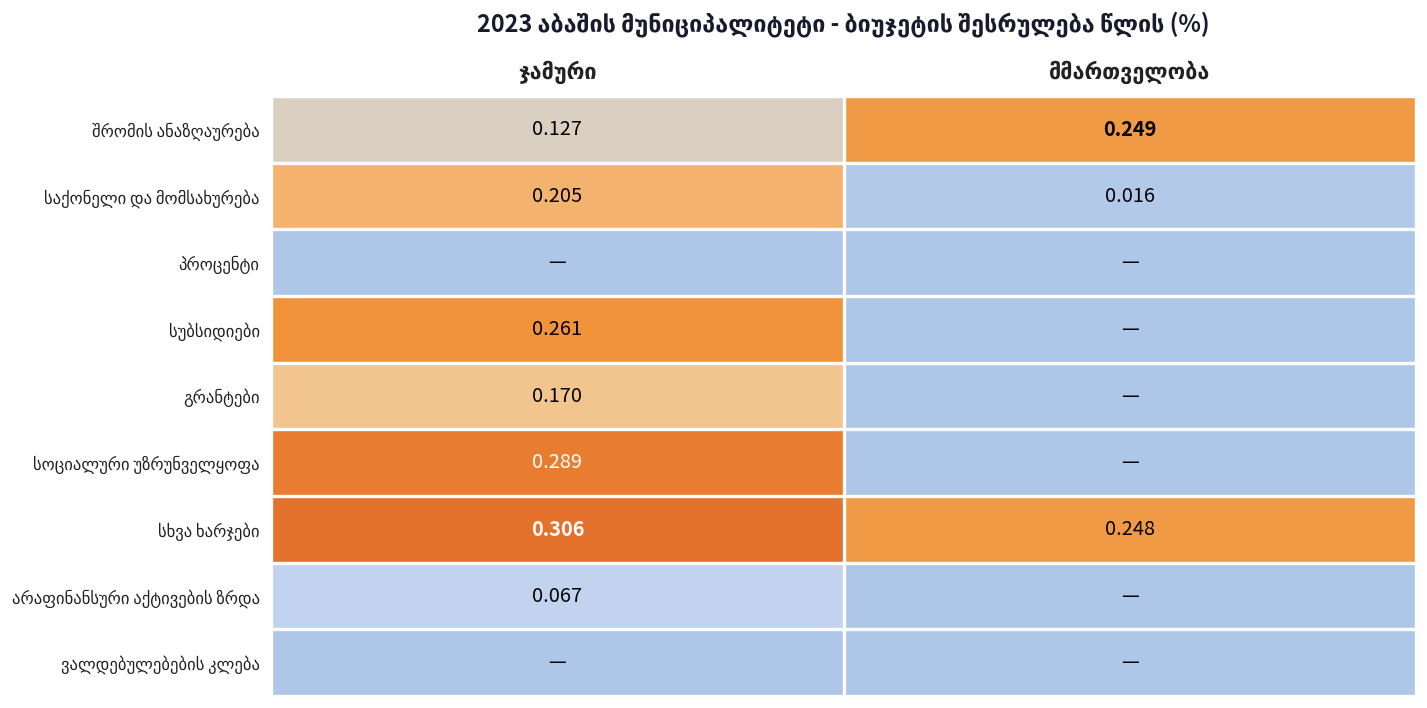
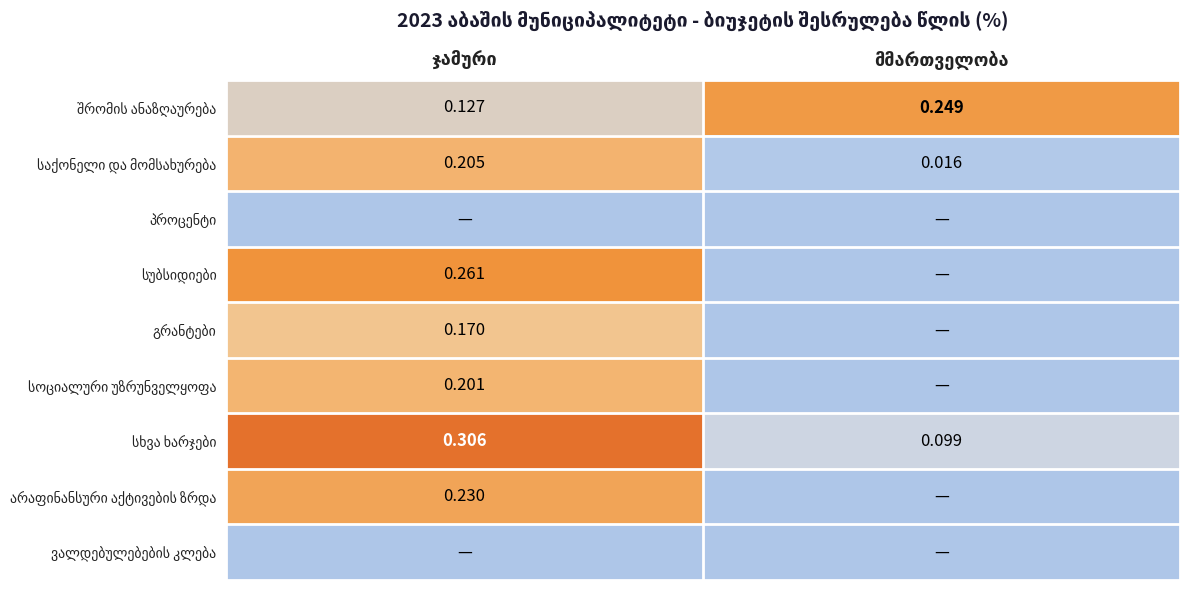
სოციალური უზრუნველყოფა, ჯამური: 0.289 -> 0.201
სხვა ხარჯები, მმართველობა: 0.248 -> 0.099
არაფინანსური აქტივების ზრდა, ჯამური: 0.067 -> 0.230
